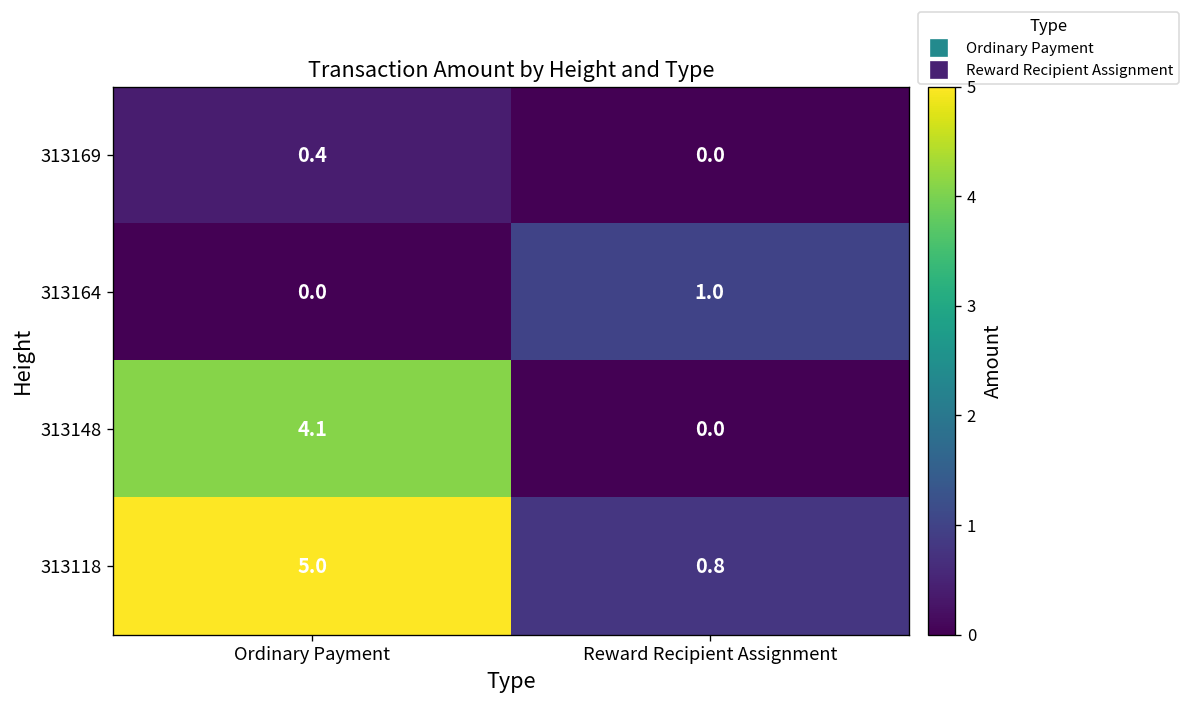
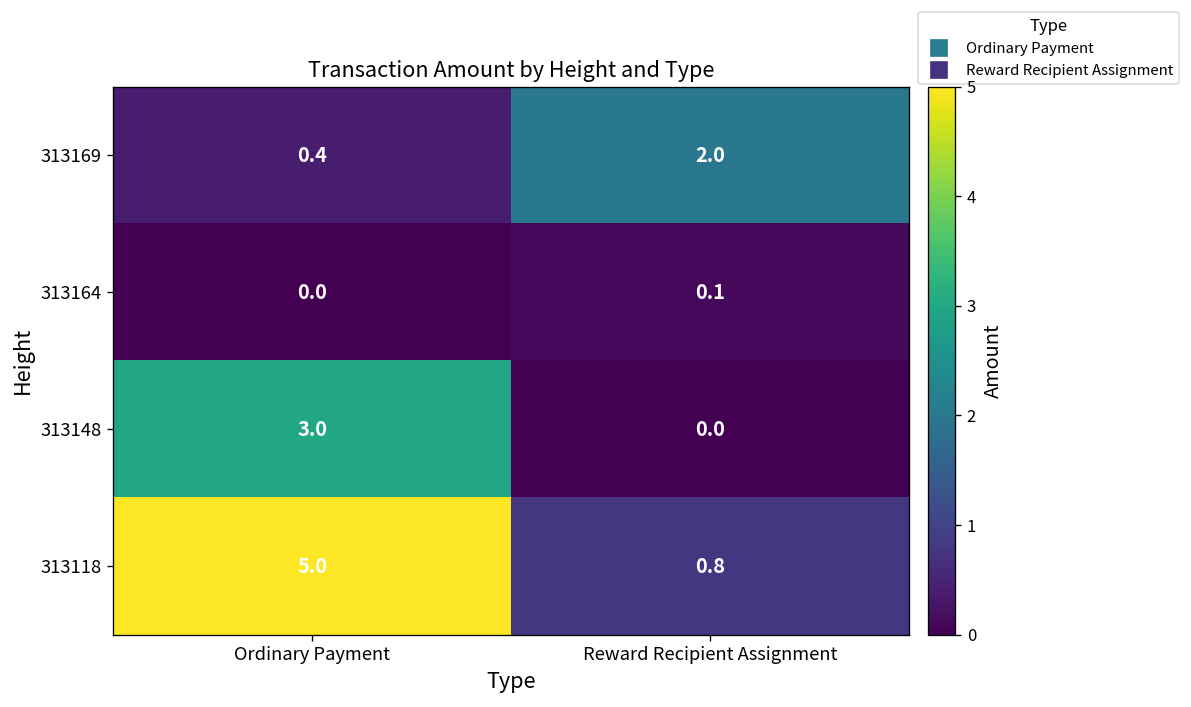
313169, Reward Recipient Assignment: 0.0 -> 2.0
313164, Reward Recipient Assignment: 1.0 -> 0.1
313148, Ordinary Payment: 4.1 -> 3.0
